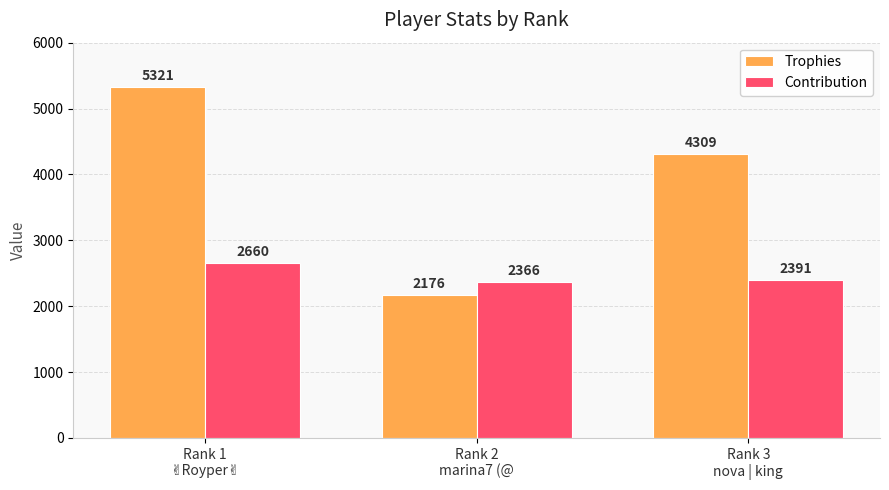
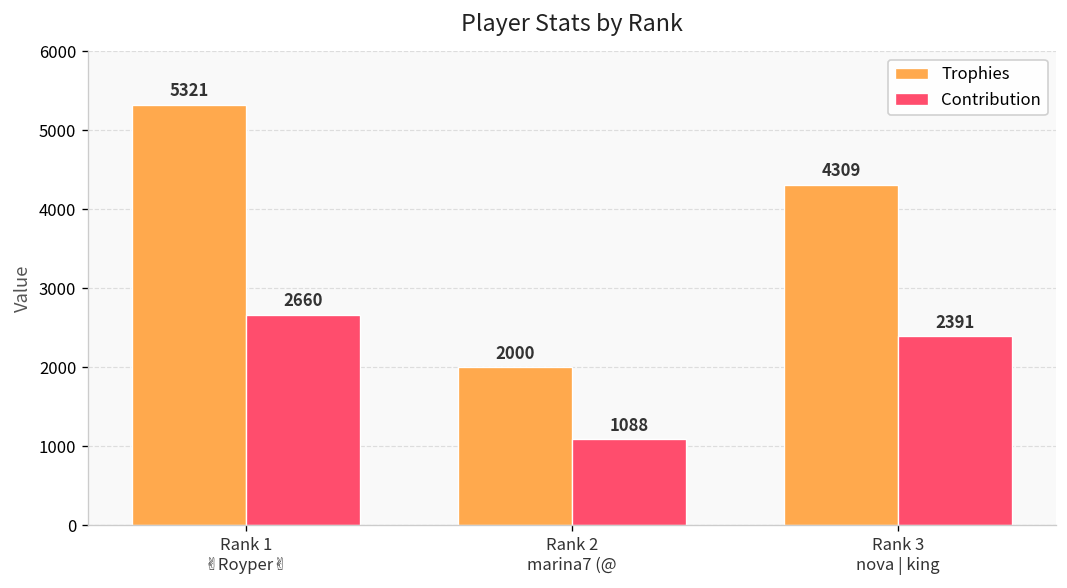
Trophies, Rank 2 marina7 (@: 2176 -> 2000
Contribution, Rank 2 marina7 (@: 2366 -> 1088
